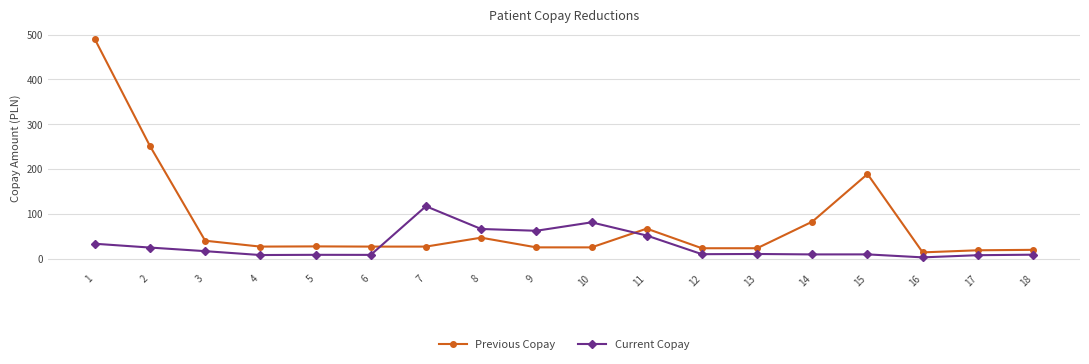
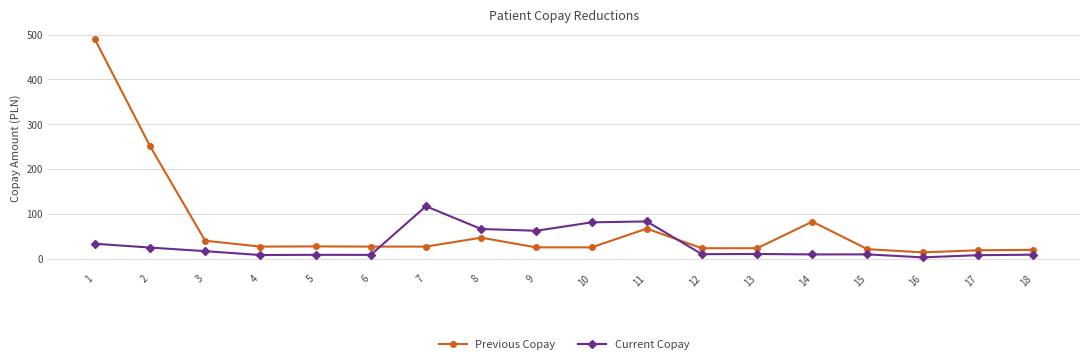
Current Copay, 11: 50 -> 80
Previous Copay, 15: 190 -> 20
